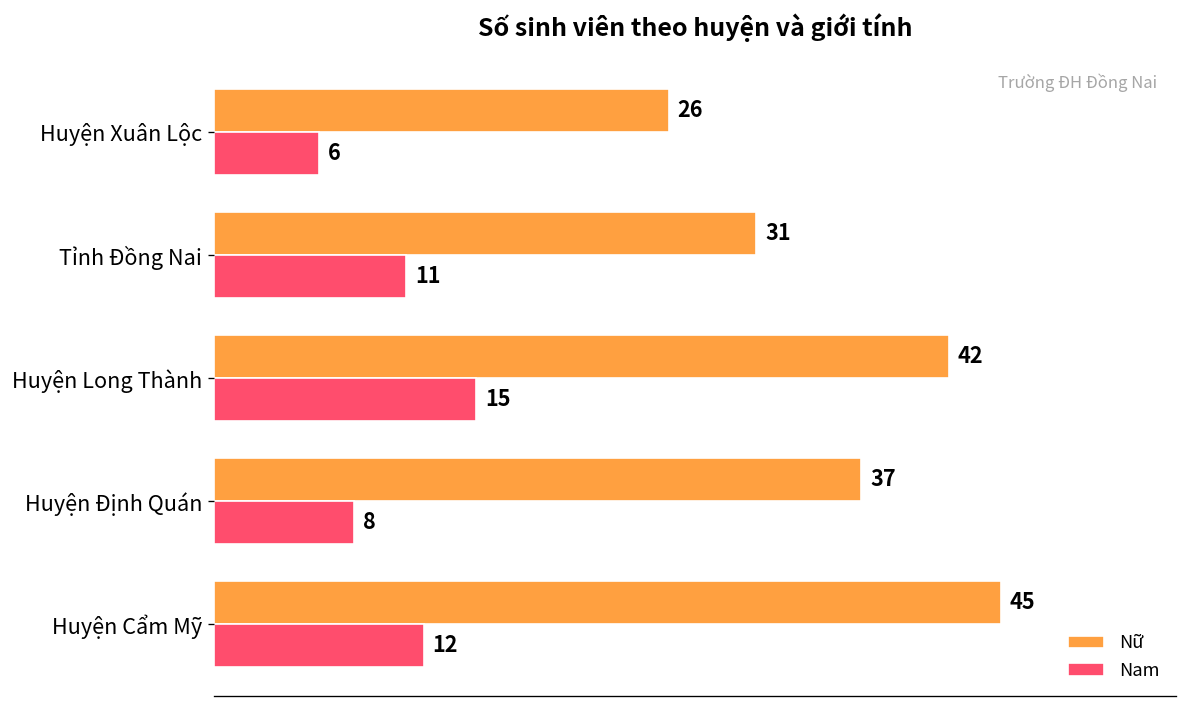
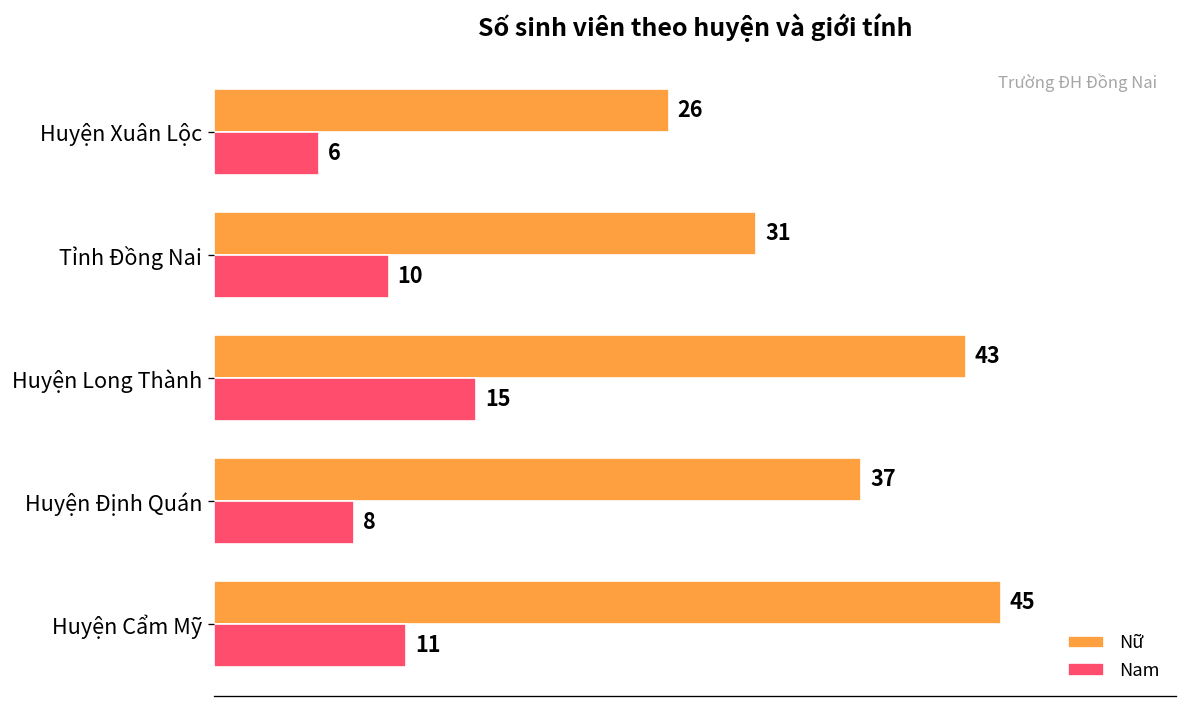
Nam, Tỉnh Đồng Nai: 11 -> 10
Nữ, Huyện Long Thành: 42 -> 43
Nam, Huyện Cẩm Mỹ: 12 -> 11
